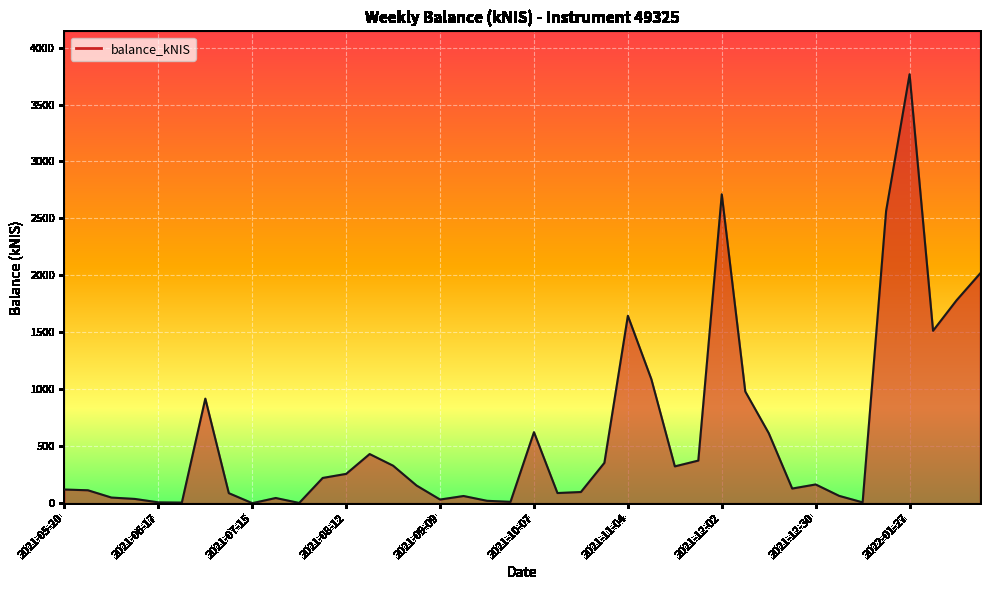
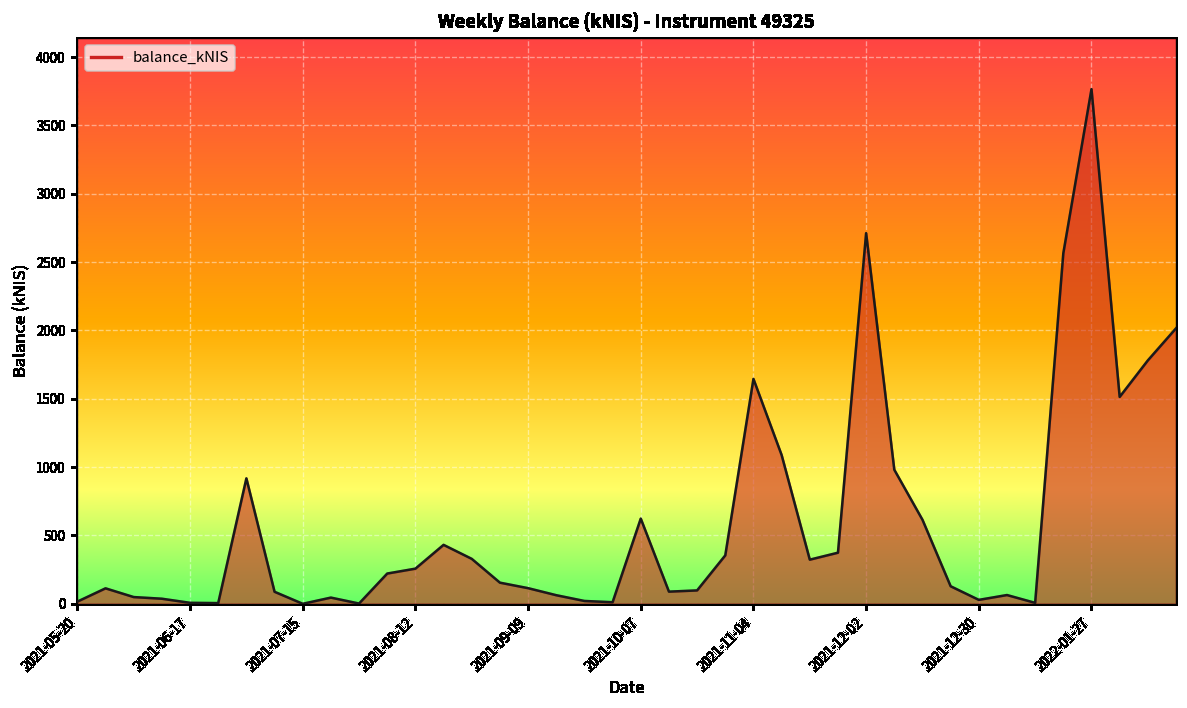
2021-05-20: 120 -> 20
2021-09-09: 30 -> 110
2021-12-30: 160 -> 30
